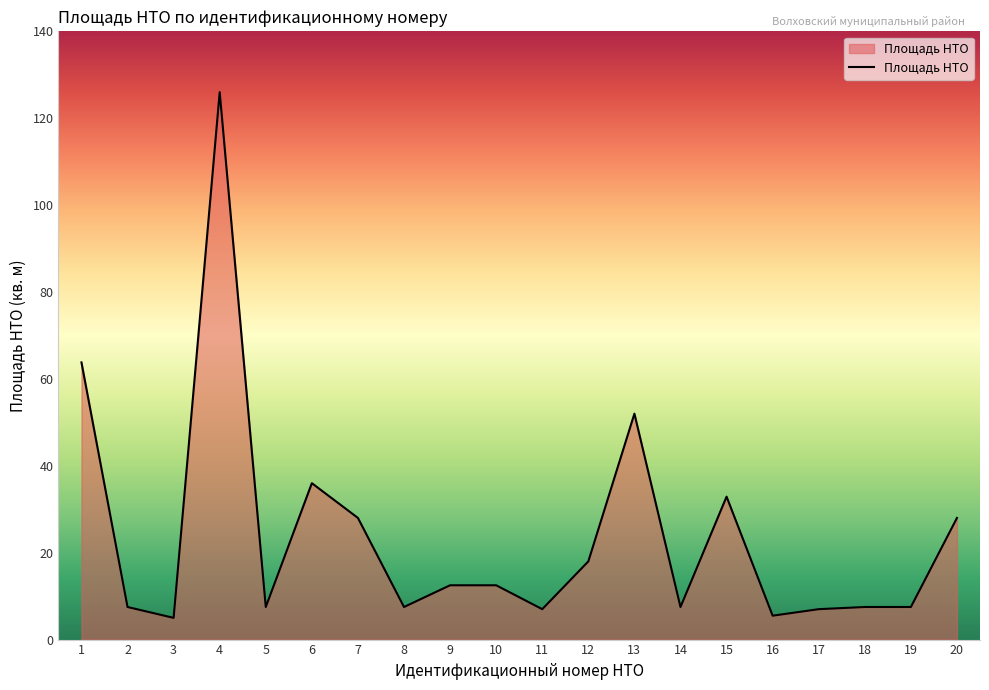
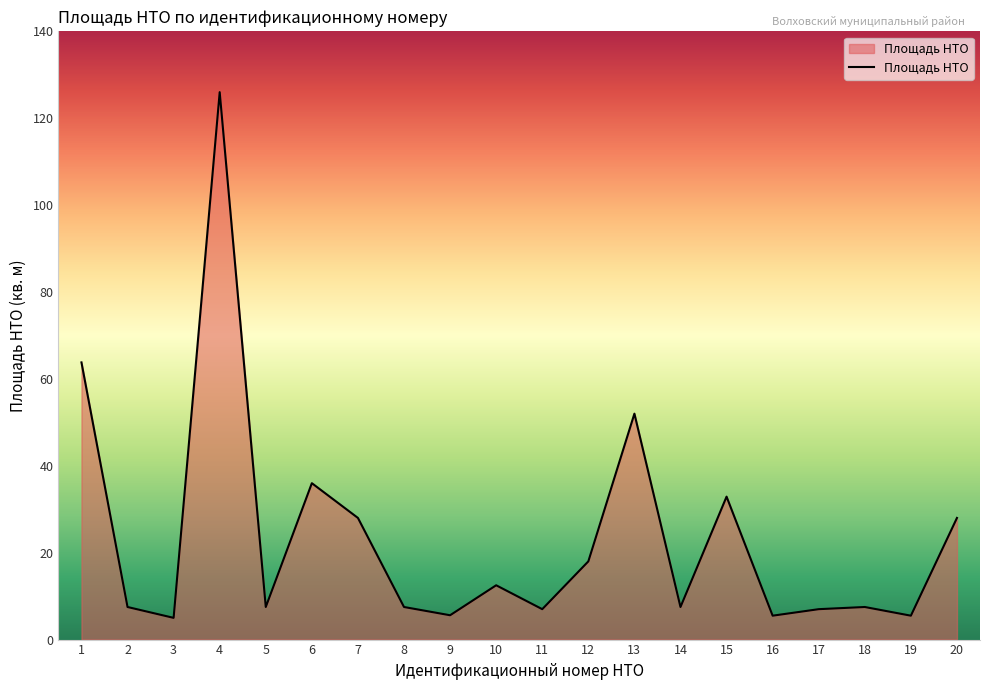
9: 13 -> 6
19: 8 -> 6
